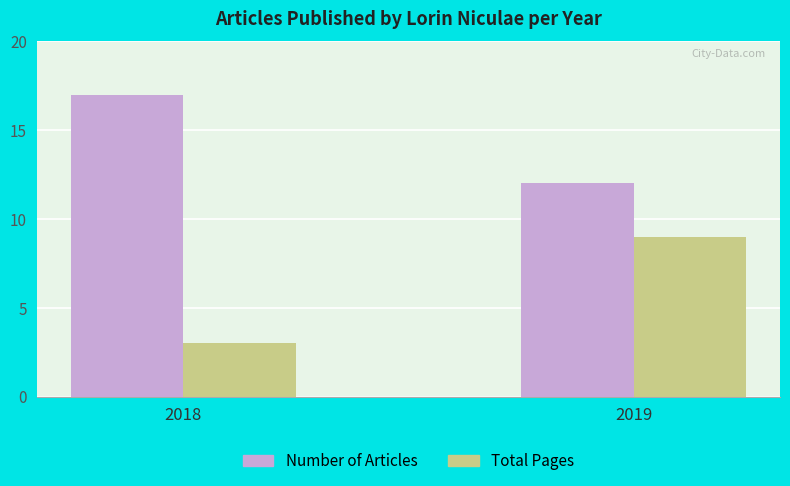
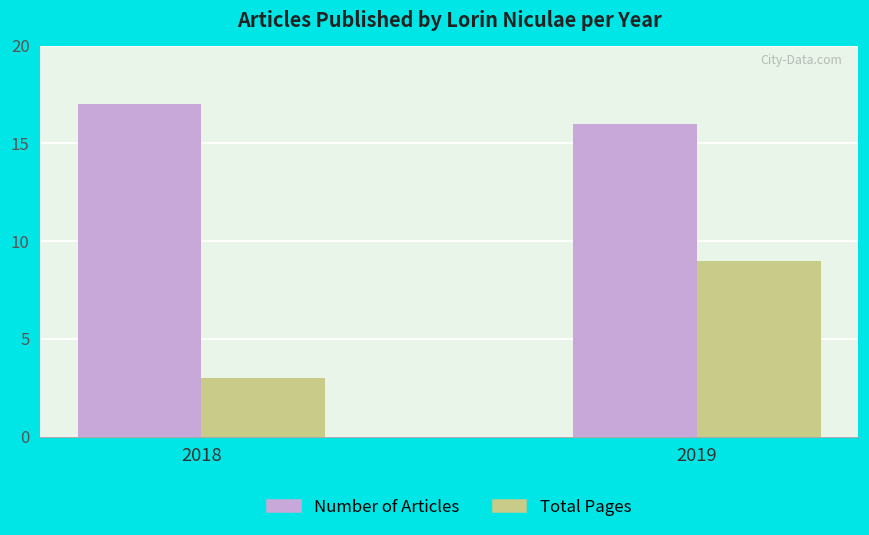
Number of Articles, 2019: 12 -> 16
